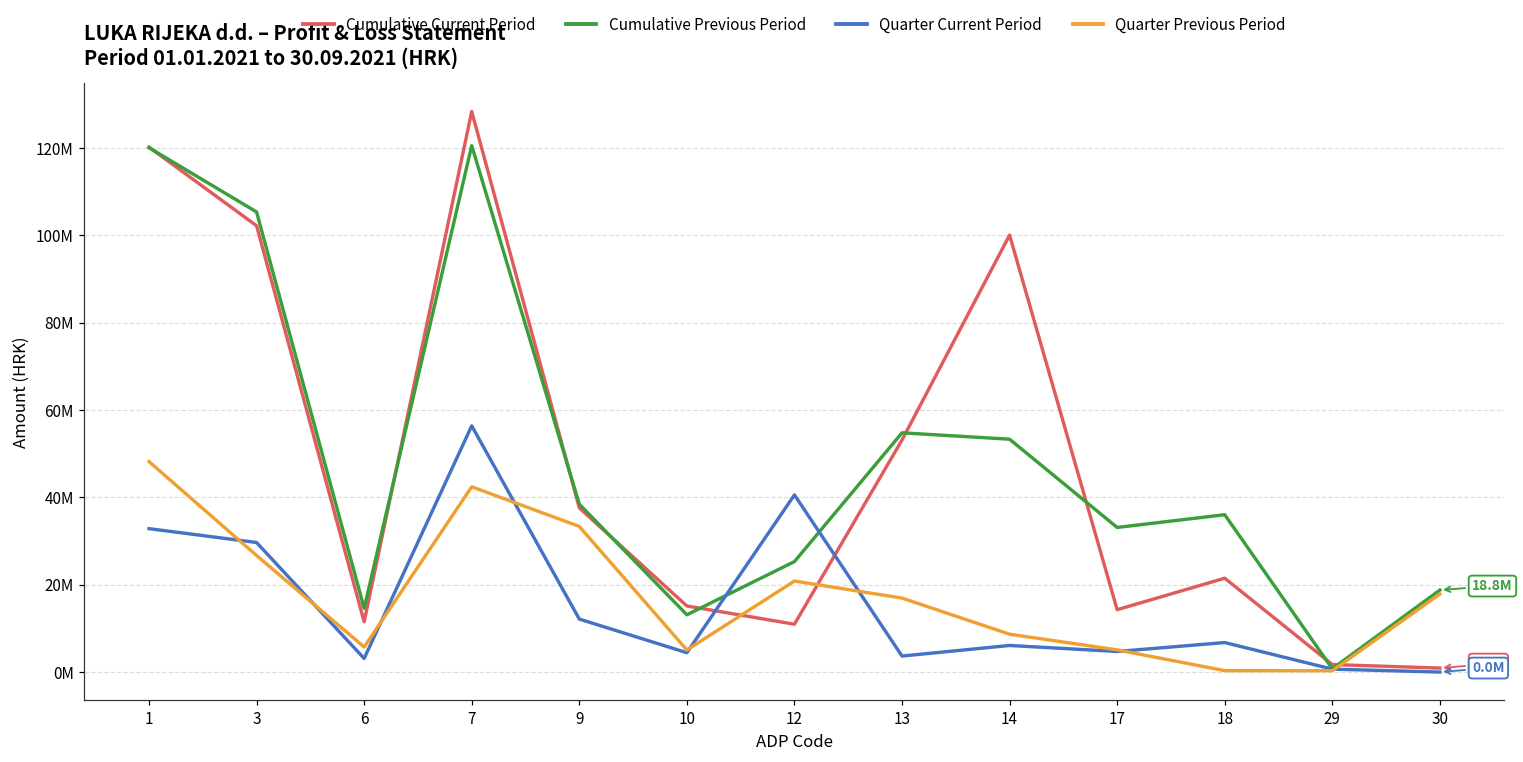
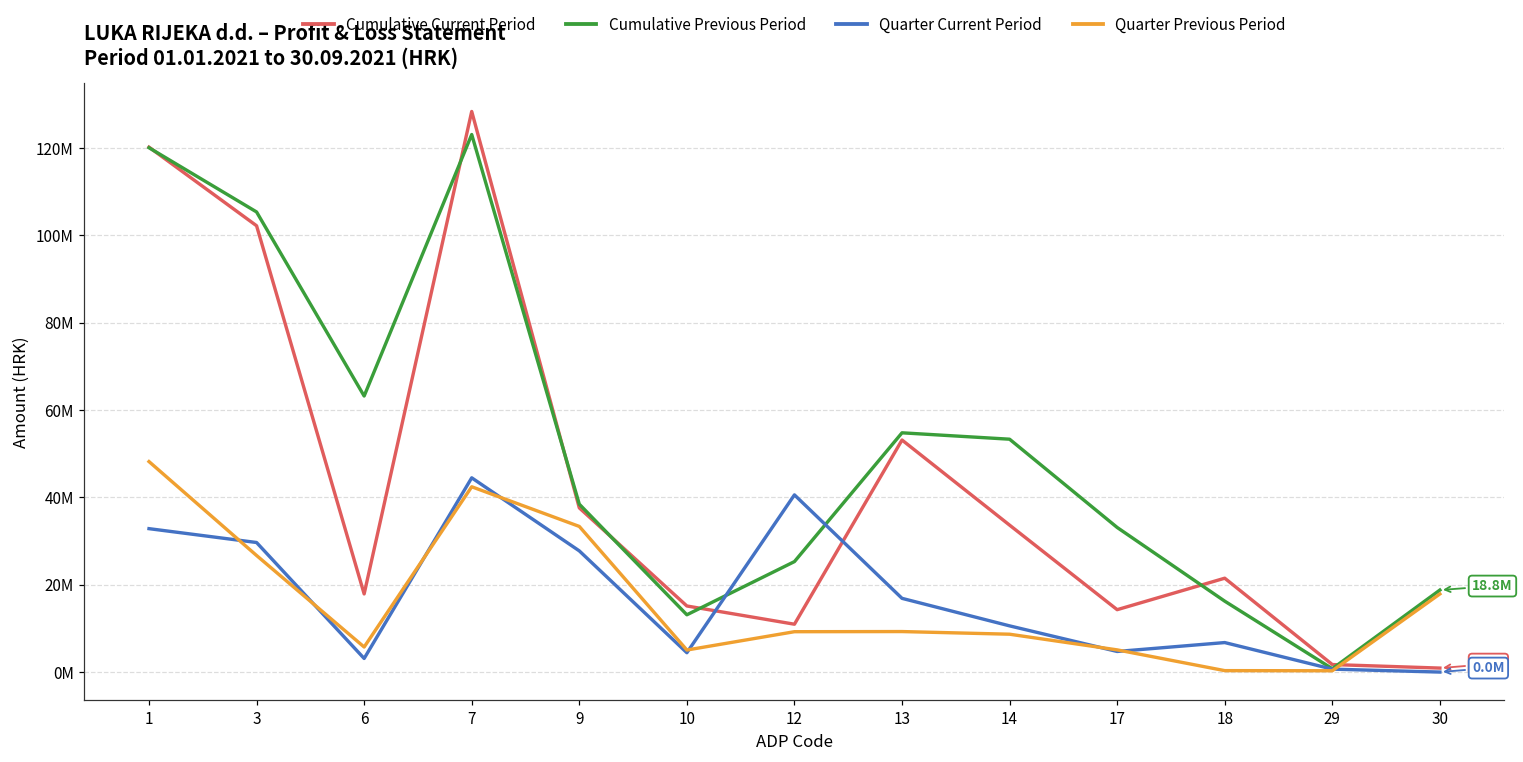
Cumulative Current Period, 6: 12000000 -> 18000000
Cumulative Previous Period, 6: 15000000 -> 63000000
Cumulative Previous Period, 7: 121000000 -> 123000000
Quarter Current Period, 7: 56000000 -> 44000000
Quarter Current Period, 9: 12000000 -> 28000000
Quarter Previous Period, 12: 21000000 -> 9000000
Quarter Current Period, 13: 4000000 -> 17000000
Quarter Previous Period, 13: 17000000 -> 9000000
Cumulative Current Period, 14: 100000000 -> 34000000
Quarter Current Period, 14: 6000000 -> 11000000
Cumulative Previous Period, 18: 36000000 -> 16000000
